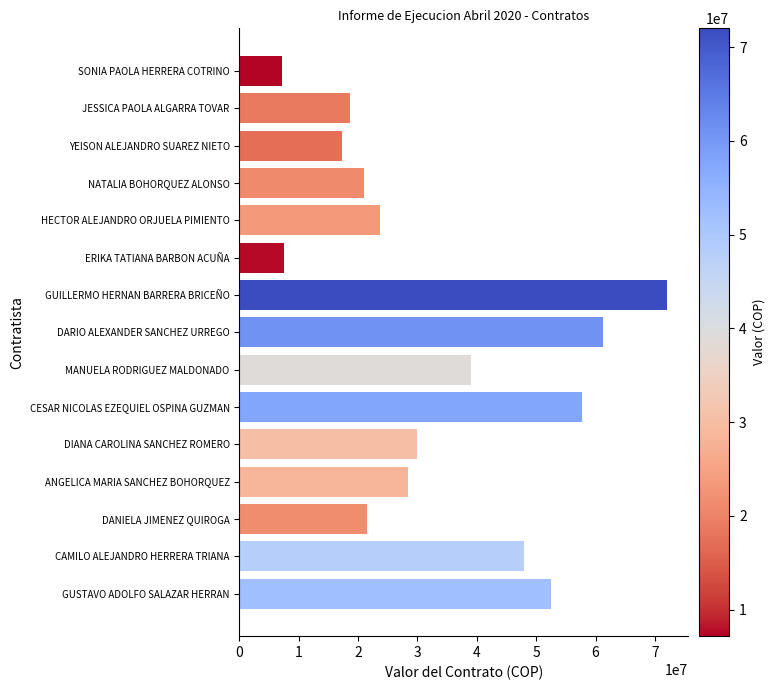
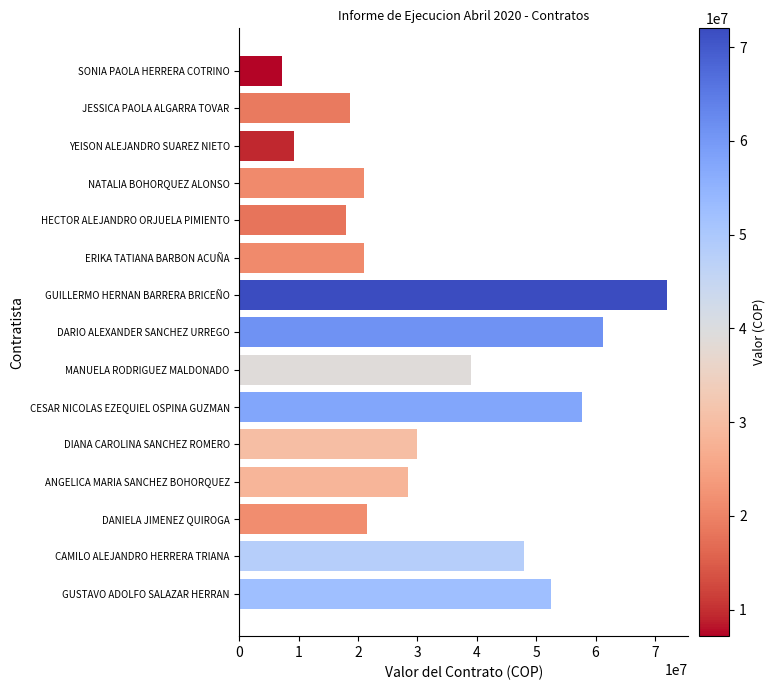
YEISON ALEJANDRO SUAREZ NIETO: 17000000 -> 9000000
HECTOR ALEJANDRO ORJUELA PIMIENTO: 24000000 -> 18000000
ERIKA TATIANA BARBON ACUÑA: 8000000 -> 21000000
